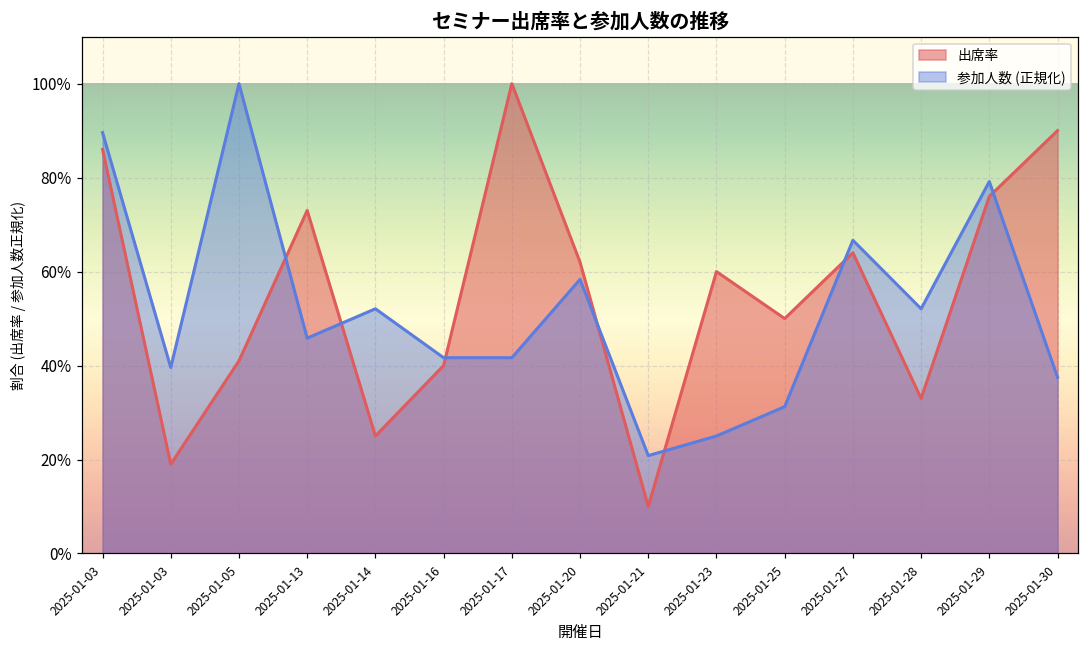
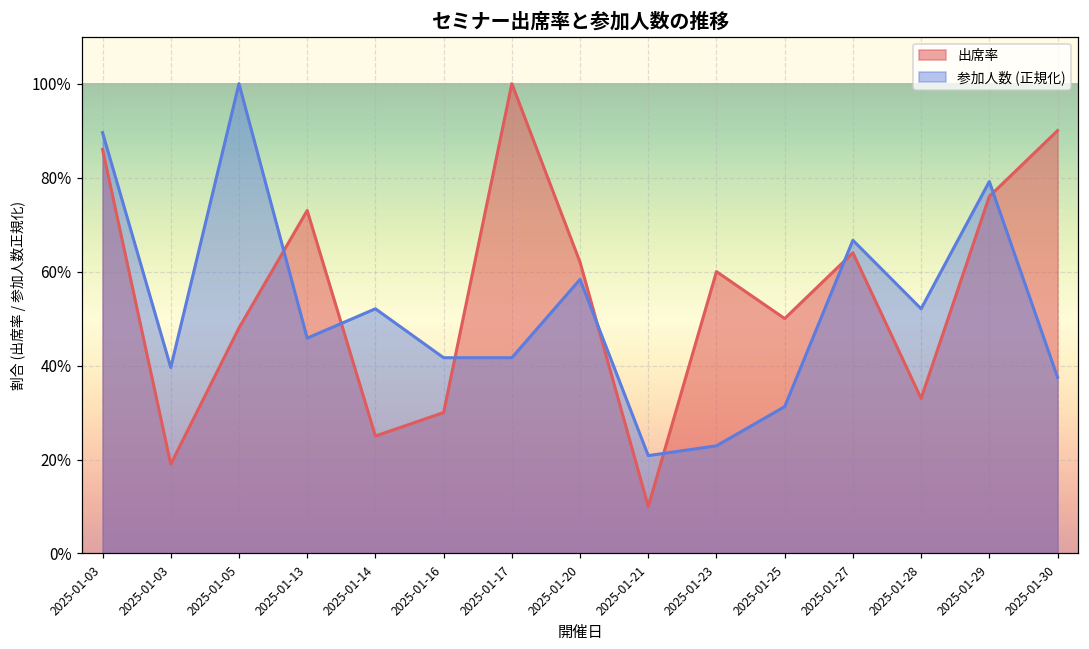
出席率, 2025-01-05: 41% -> 48%
出席率, 2025-01-16: 40% -> 30%
参加人数 (正規化), 2025-01-23: 25% -> 23%
